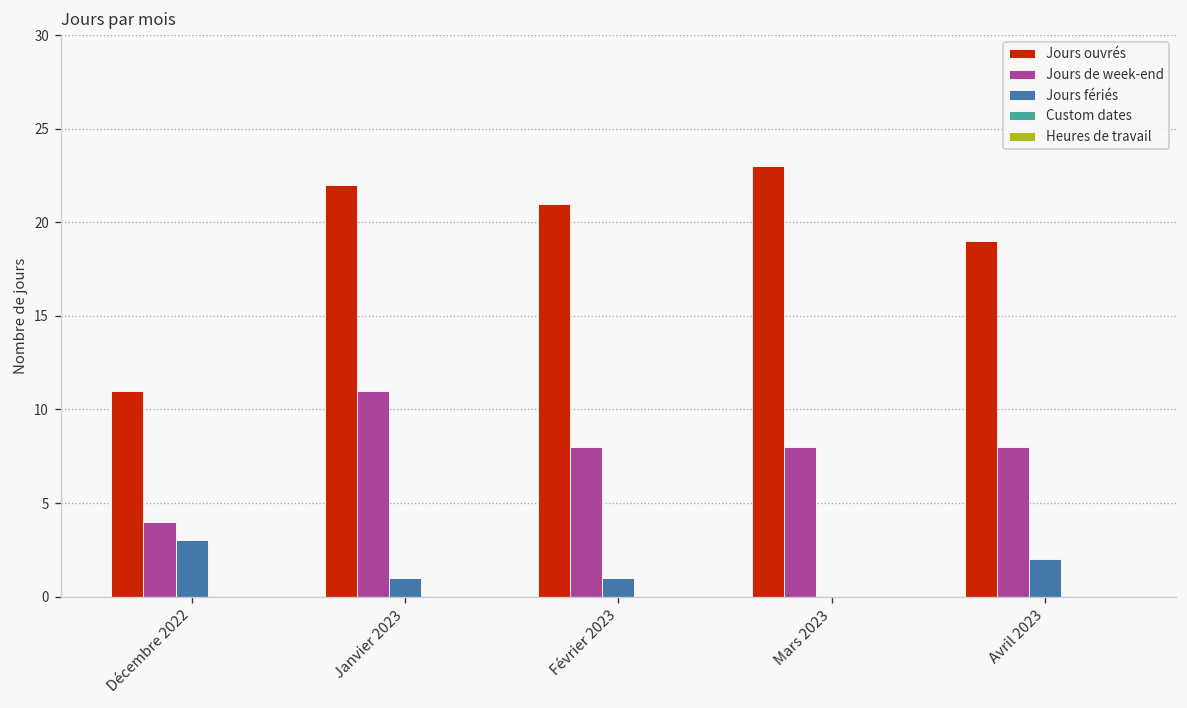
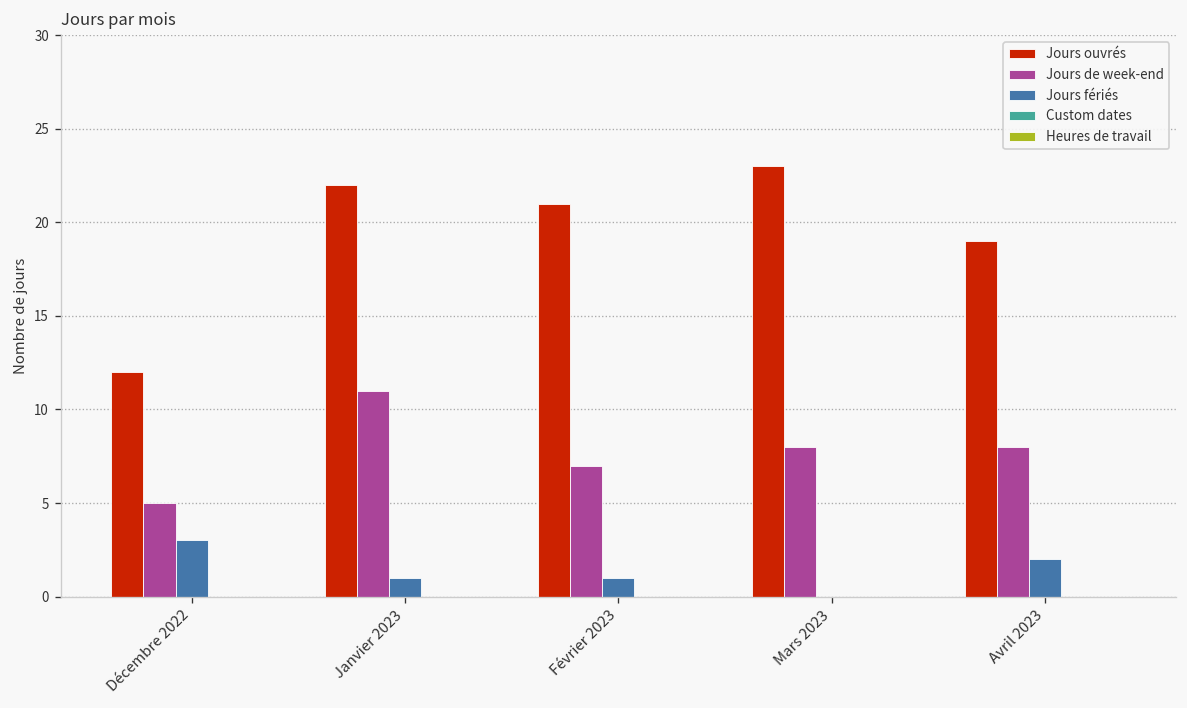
Jours ouvrés, Décembre 2022: 11 -> 12
Jours de week-end, Décembre 2022: 4 -> 5
Jours de week-end, Février 2023: 8 -> 7
